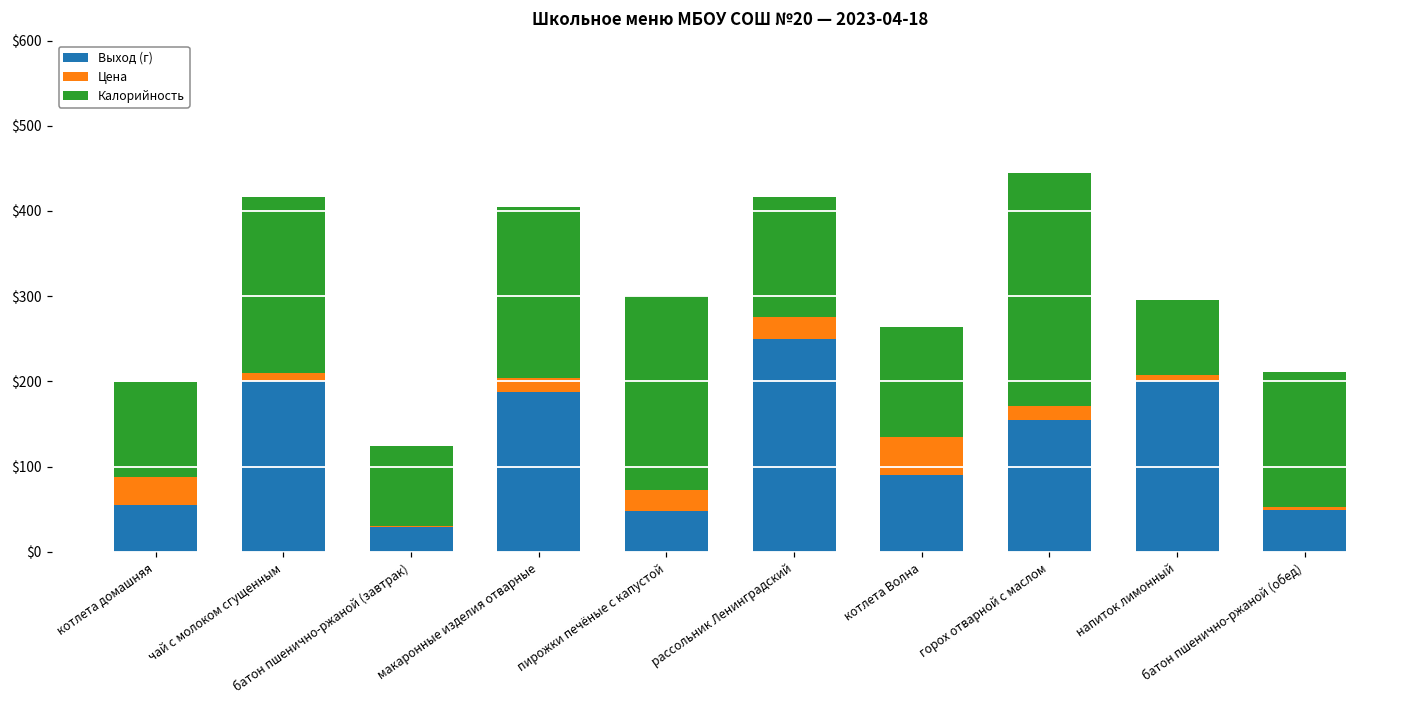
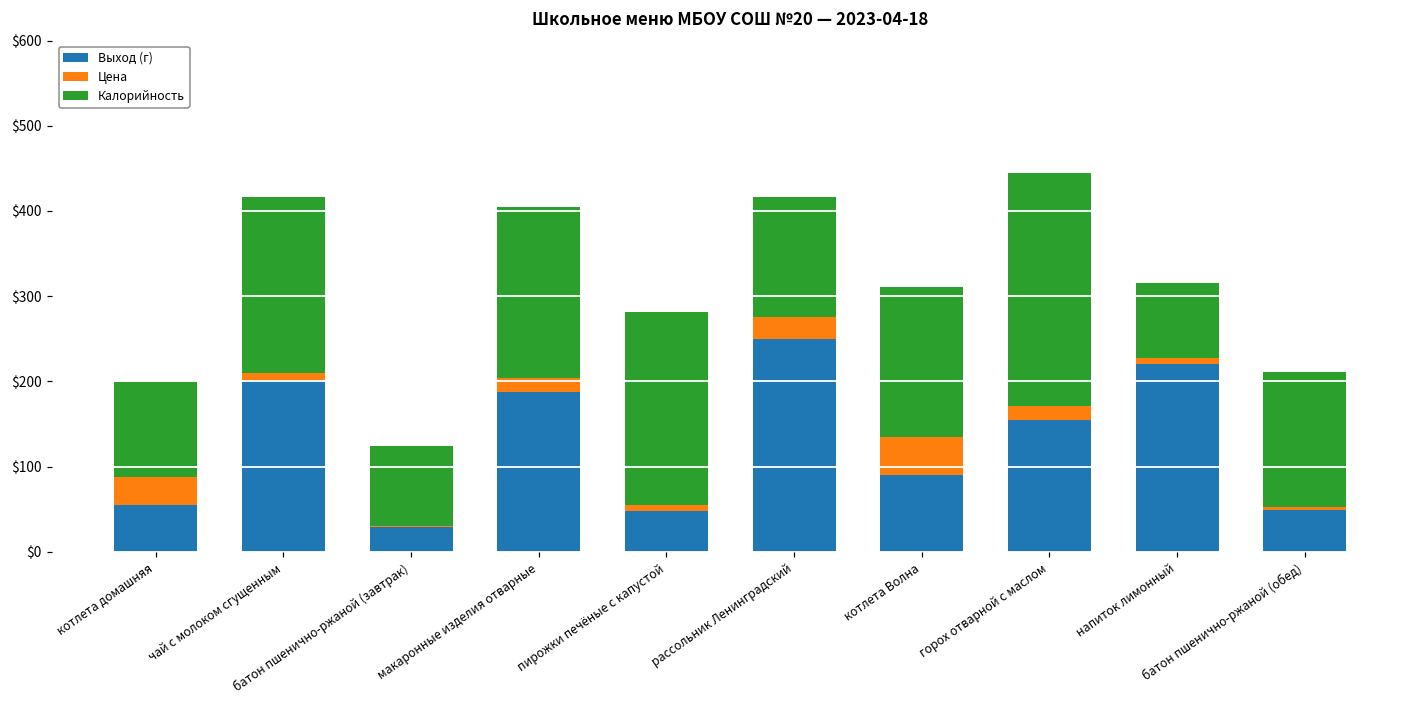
Цена, пирожки печёные с капустой: $20 -> $10
Калорийность, котлета Волна: $130 -> $180
Выход (г), напиток лимонный: $200 -> $220
